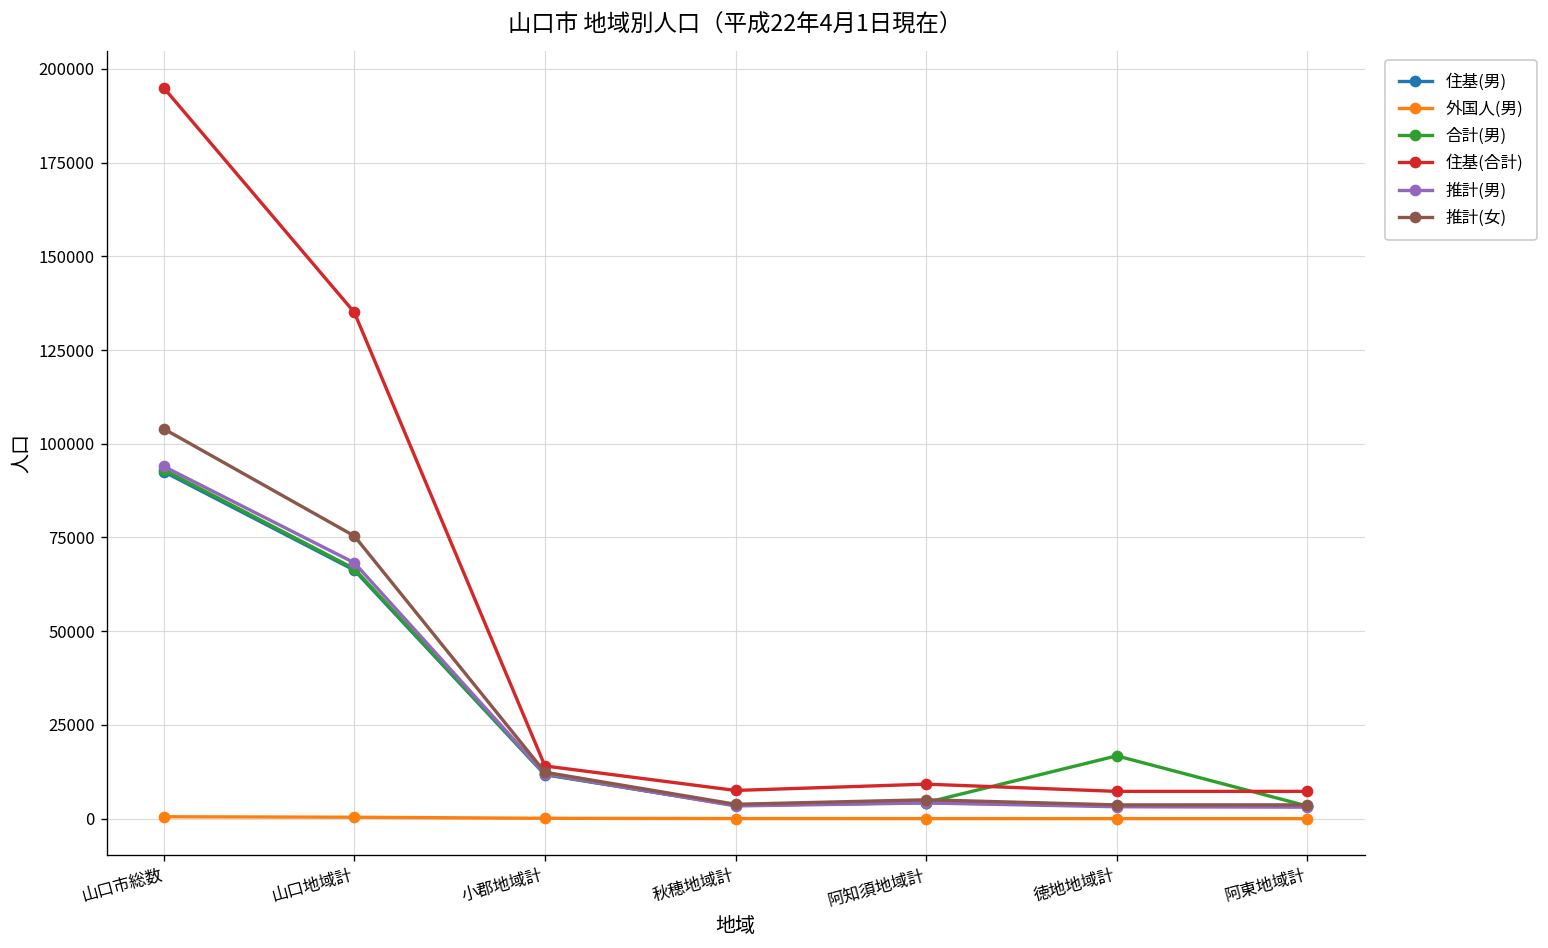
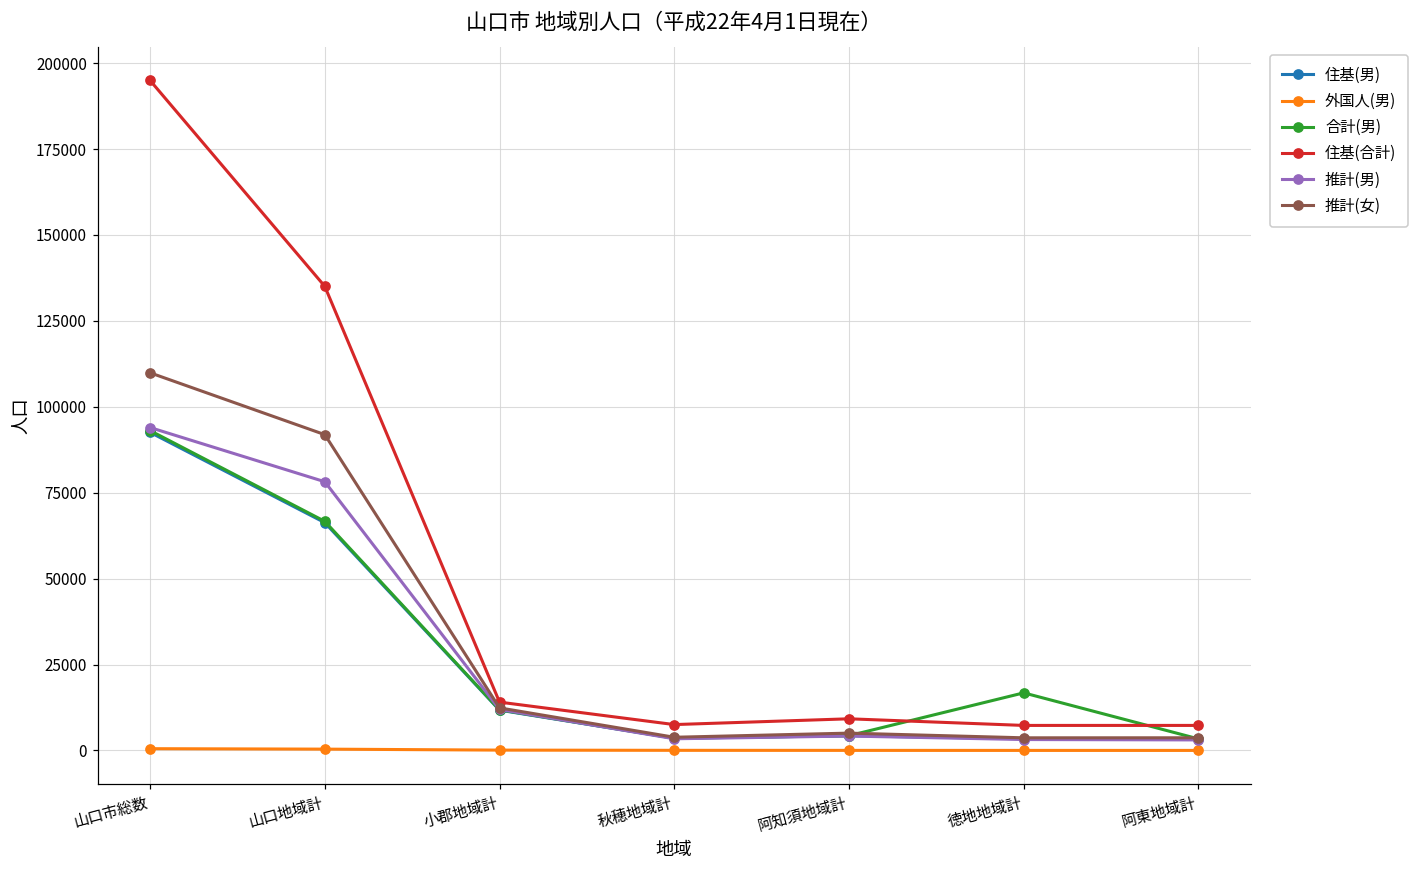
推計(女), 山口市総数: 104000 -> 110000
推計(男), 山口地域計: 68000 -> 78000
推計(女), 山口地域計: 75000 -> 92000
